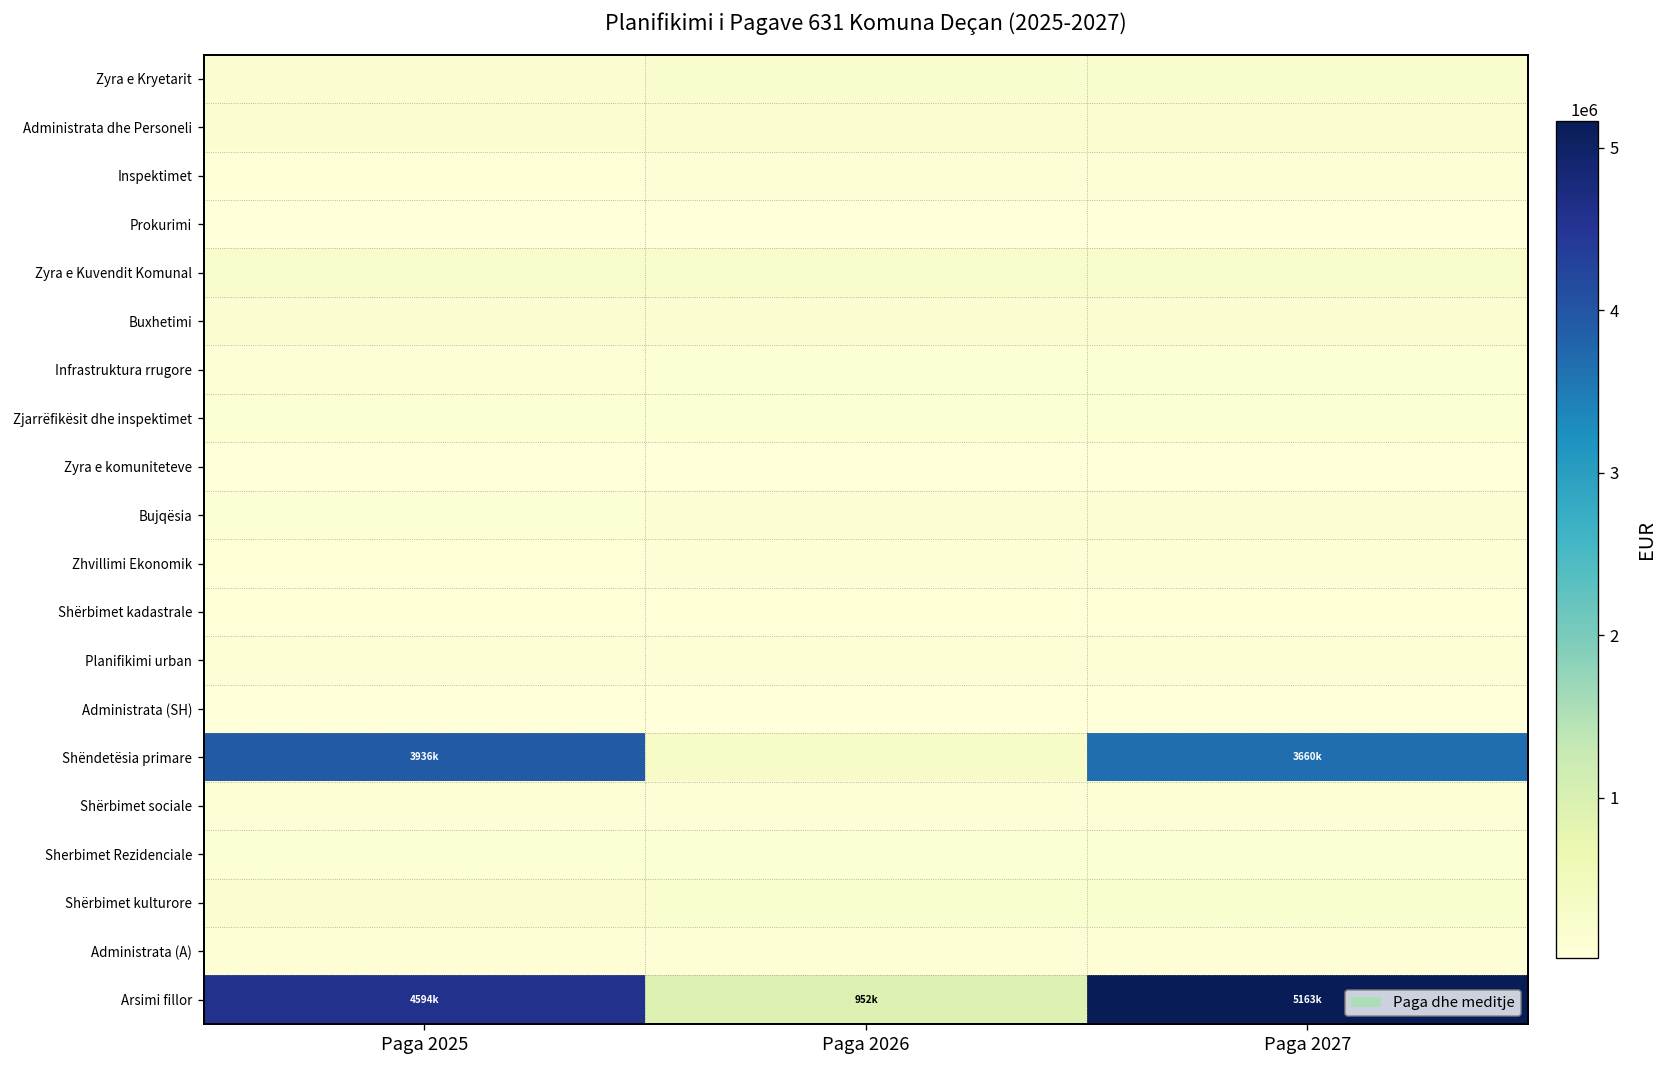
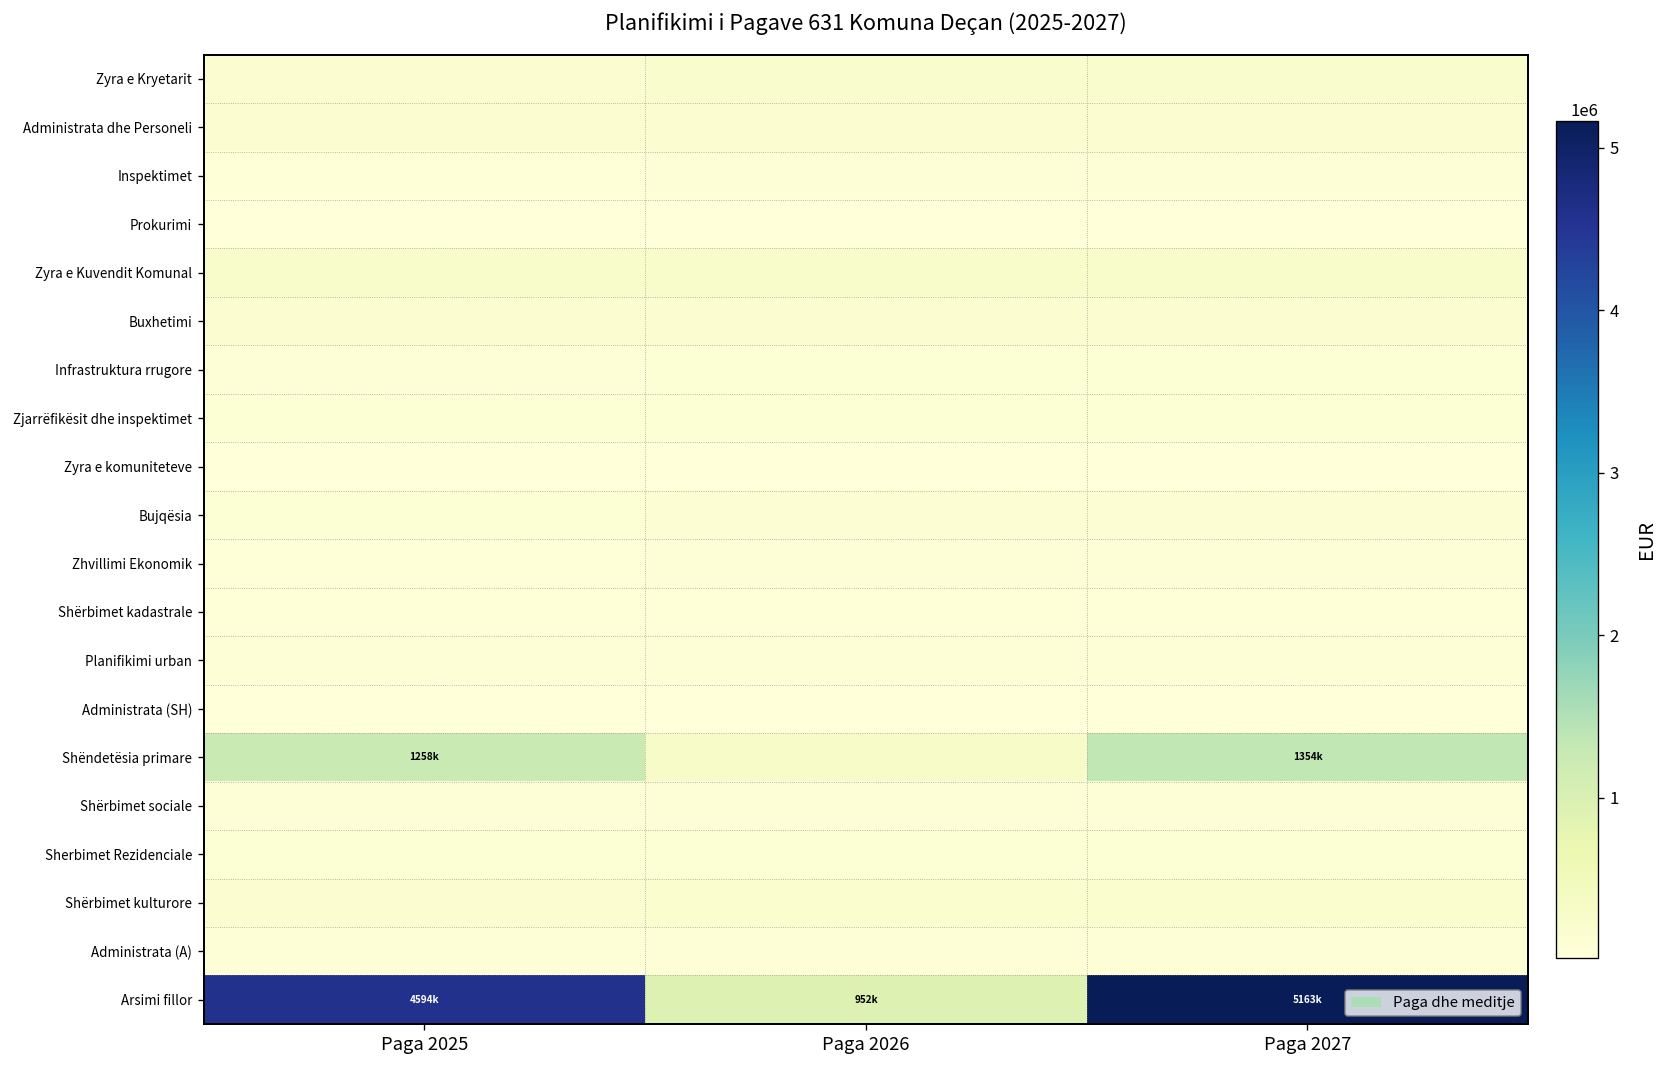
Shëndetësia primare, Paga 2025: 3936k -> 1258k
Shëndetësia primare, Paga 2027: 3660k -> 1354k
